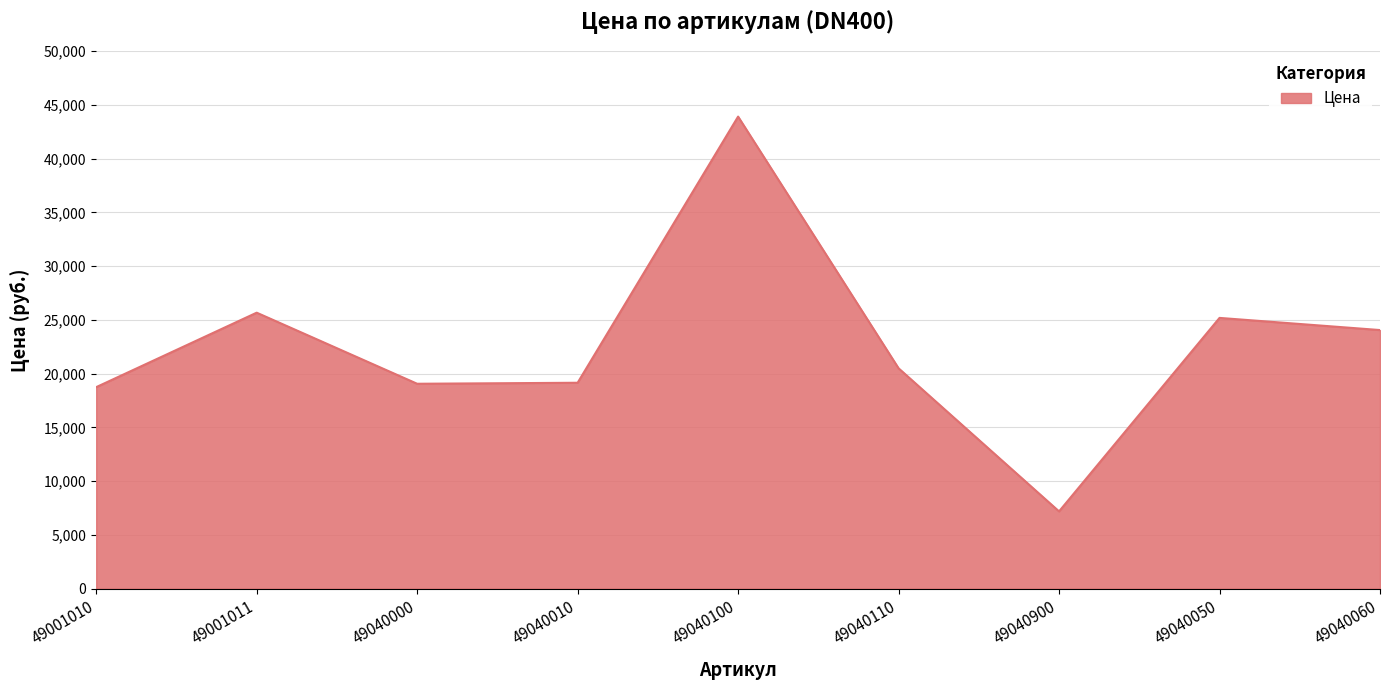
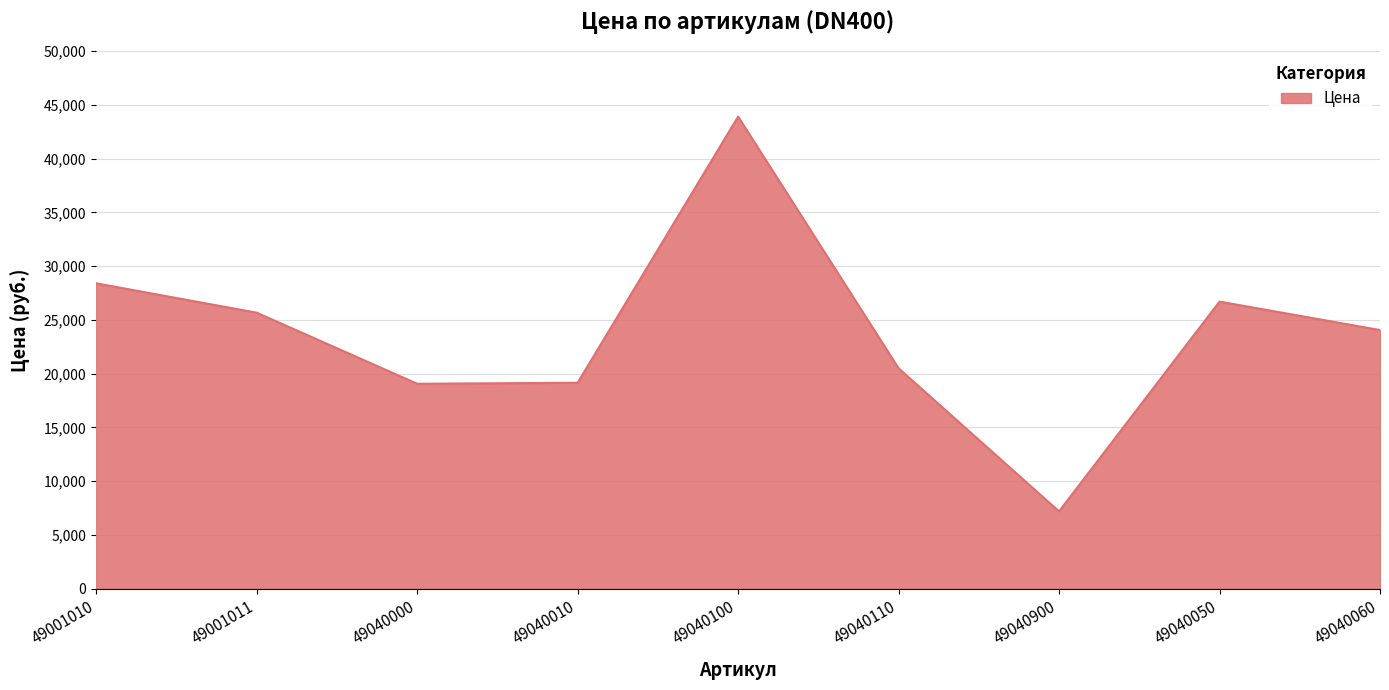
49001010: 18,700 -> 28,400
49040050: 25,200 -> 26,700
